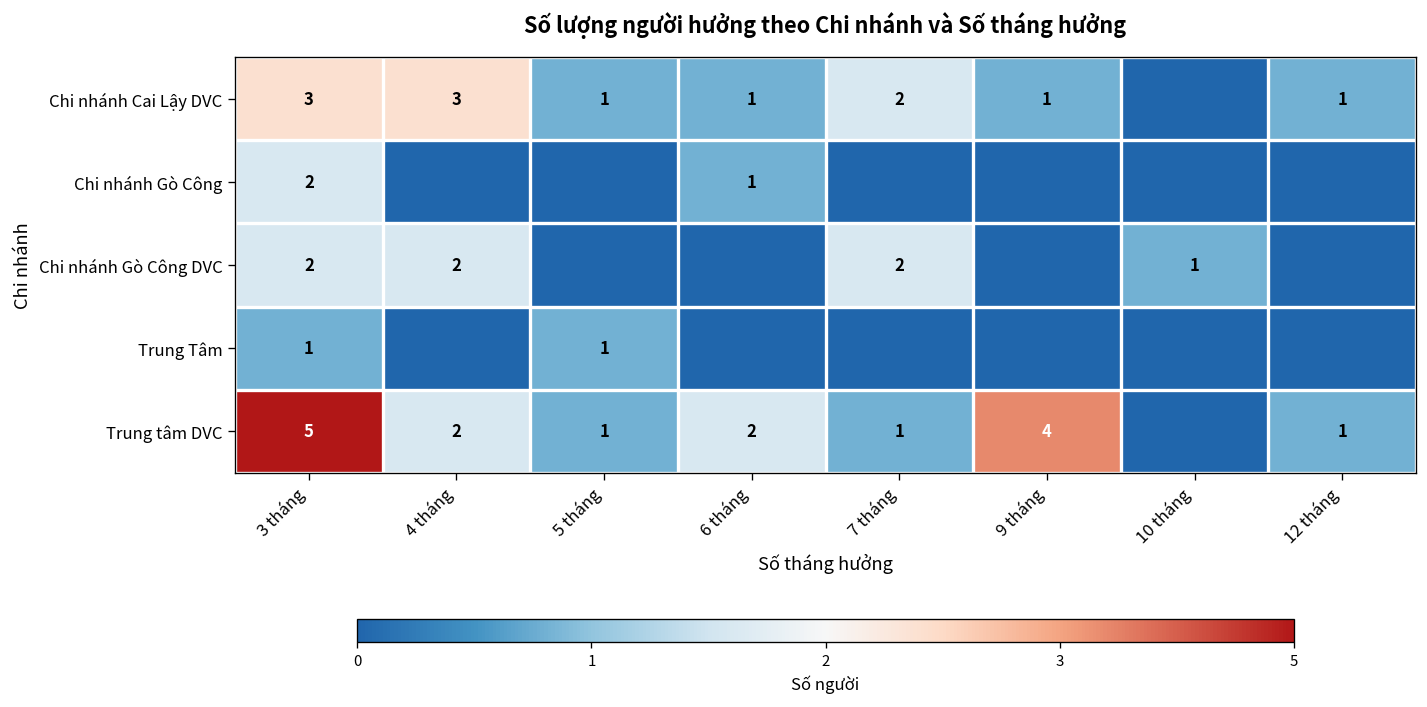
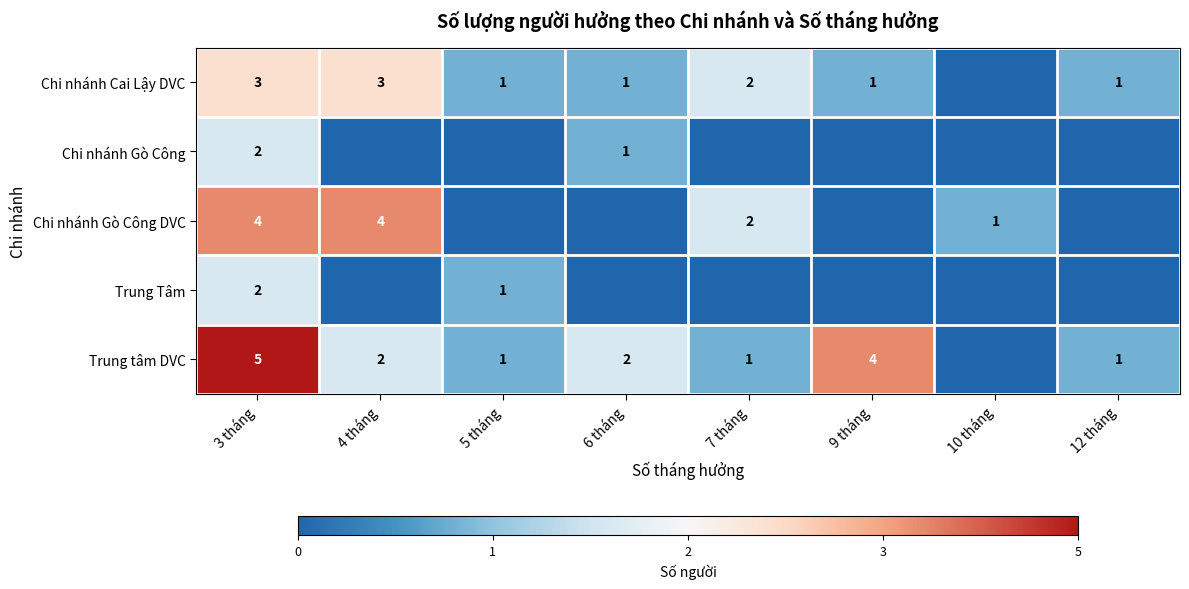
Chi nhánh Gò Công DVC, 3 tháng: 2 -> 4
Chi nhánh Gò Công DVC, 4 tháng: 2 -> 4
Trung Tâm, 3 tháng: 1 -> 2
